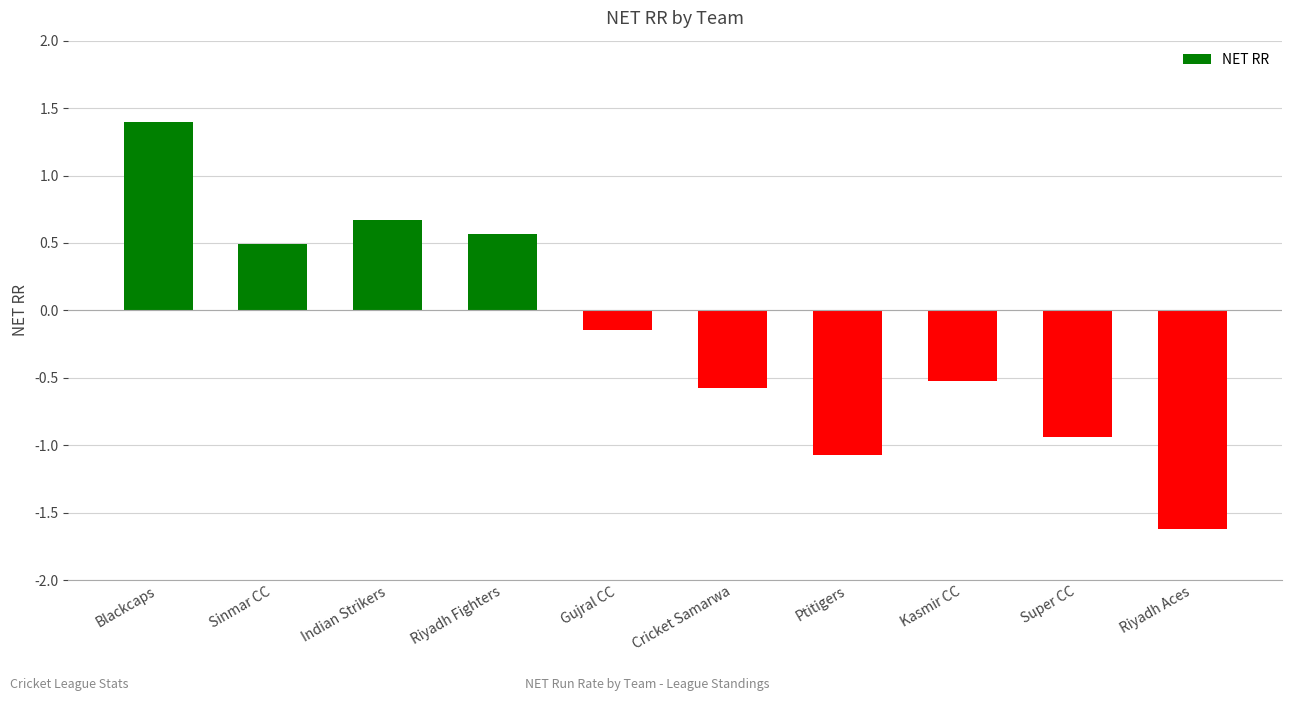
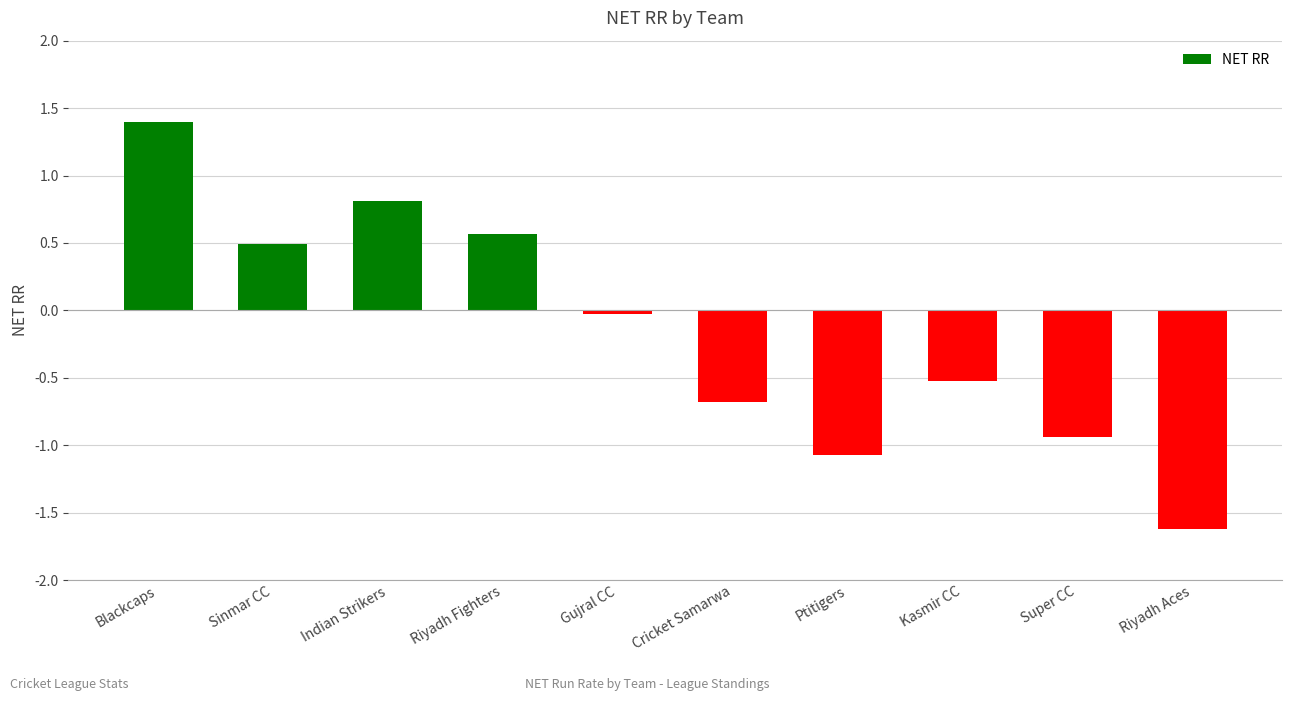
Indian Strikers: 0.67 -> 0.81
Gujral CC: -0.14 -> -0.03
Cricket Samarwa: -0.58 -> -0.68
